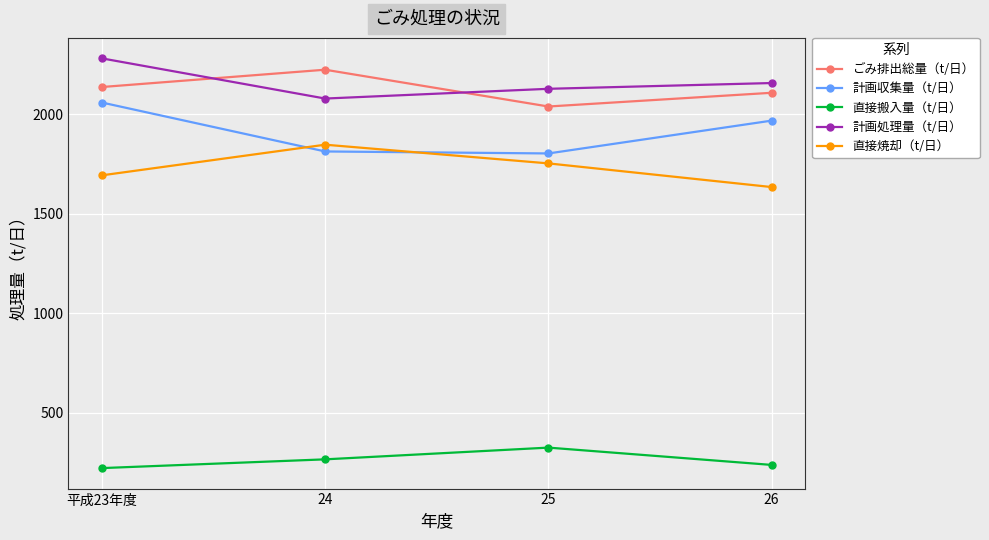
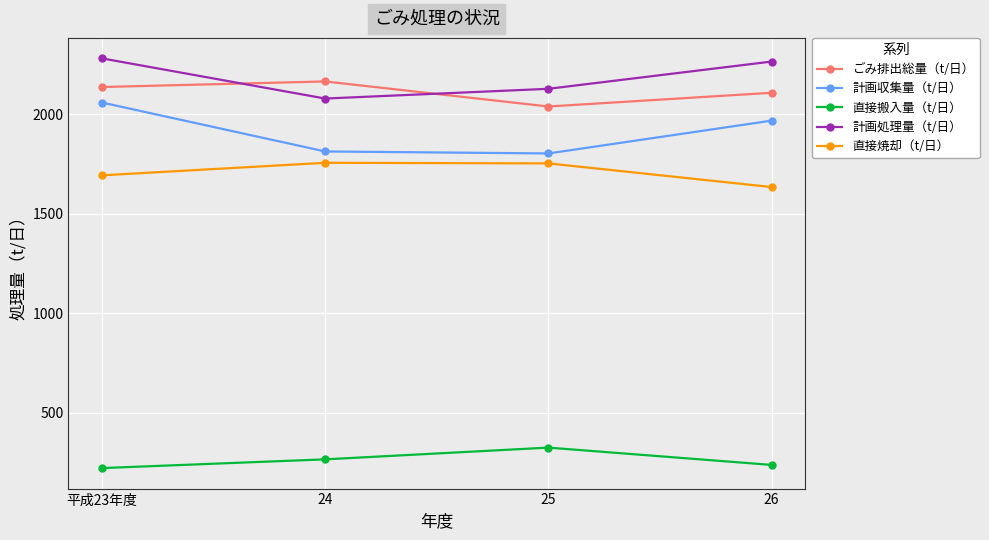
ごみ排出総量（t/日）, 24: 2230 -> 2170
直接焼却（t/日）, 24: 1850 -> 1760
計画処理量（t/日）, 26: 2160 -> 2270
